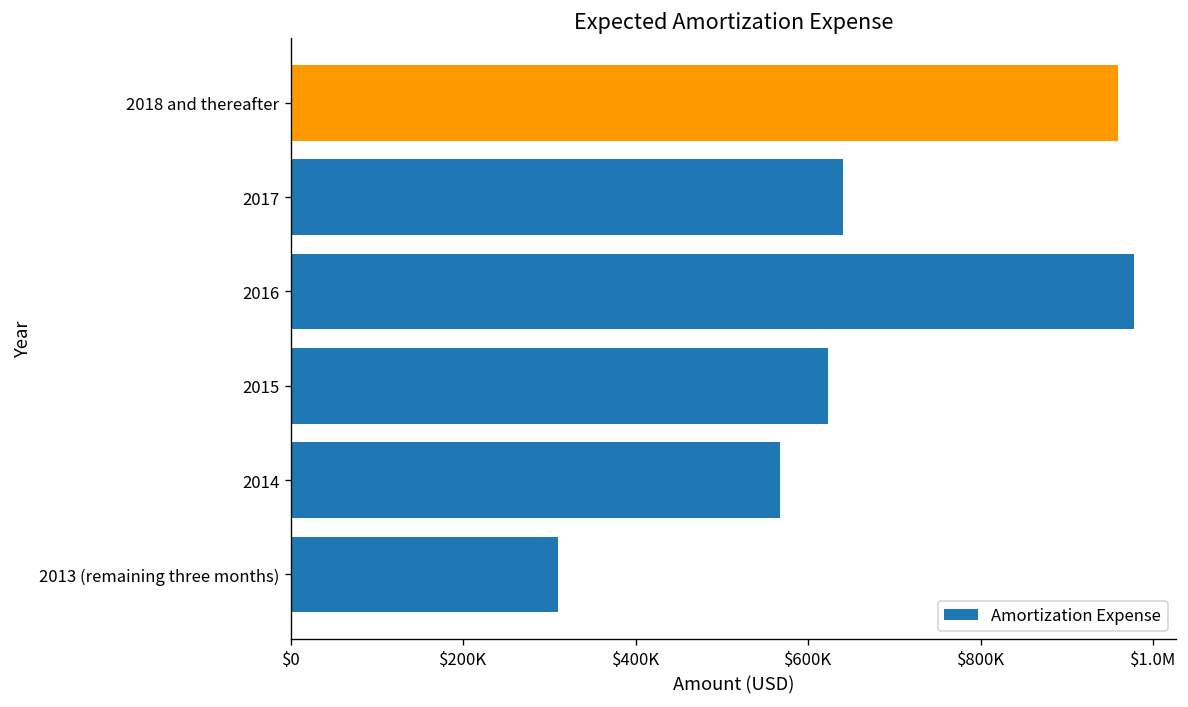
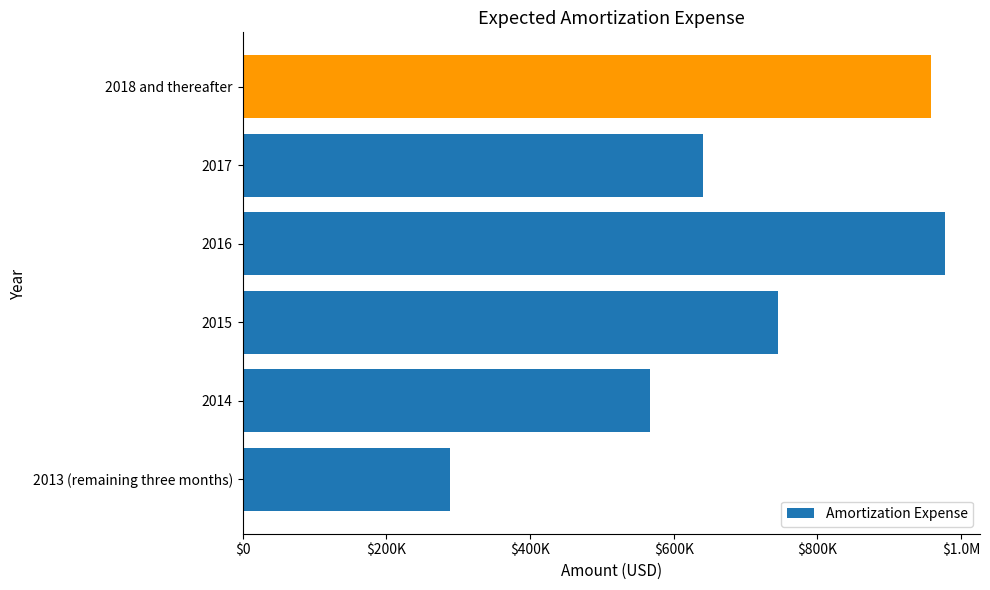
2015: $620000 -> $750000
2013 (remaining three months): $310000 -> $290000
